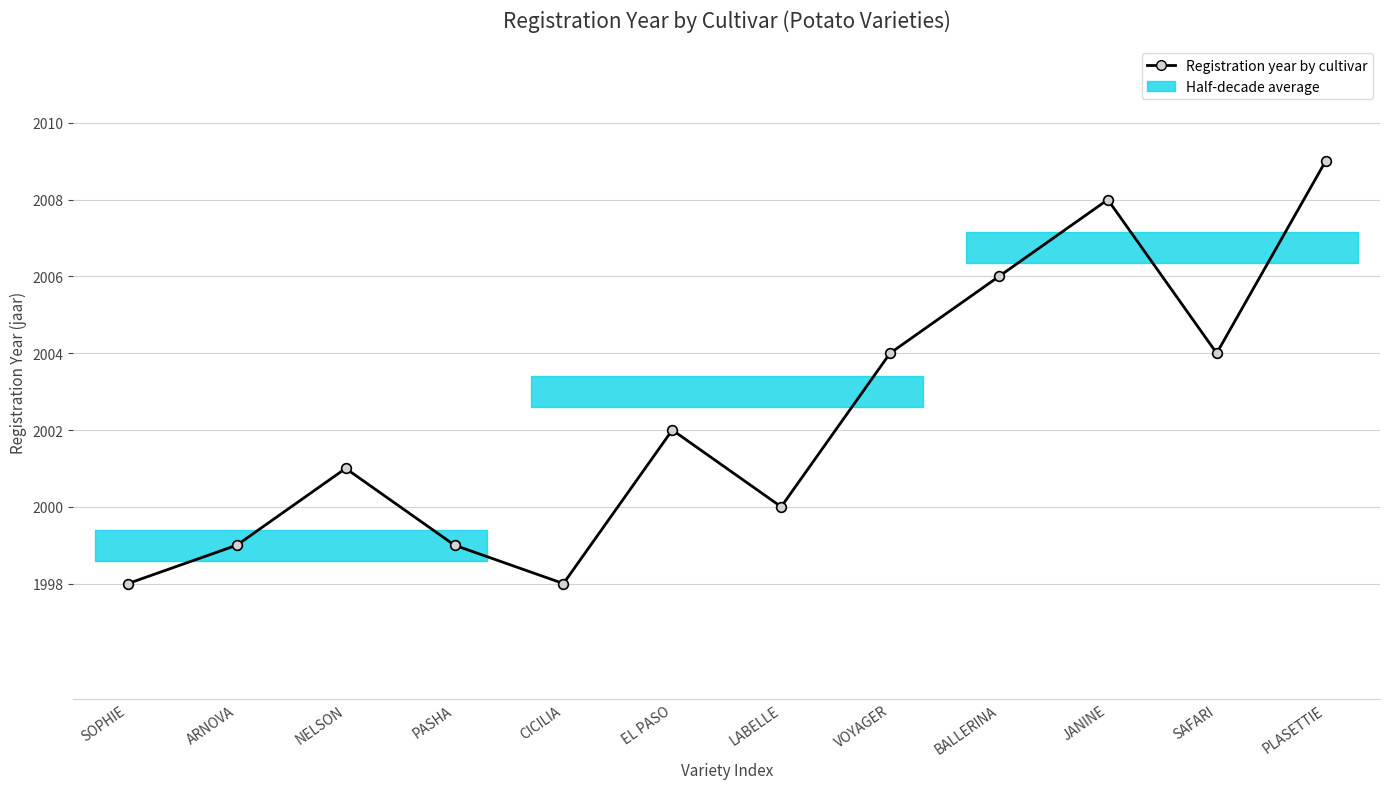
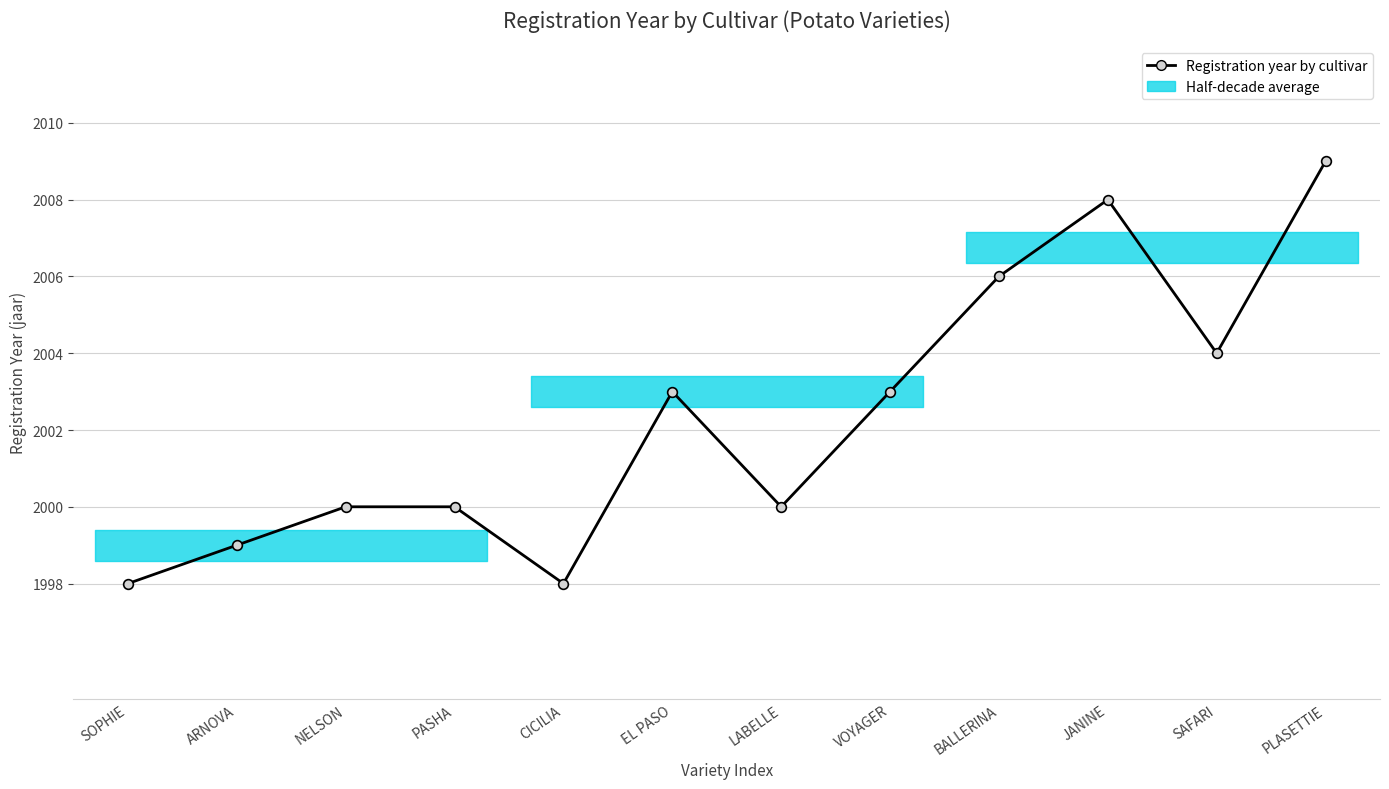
Registration year by cultivar, NELSON: 2001 -> 2000
Registration year by cultivar, PASHA: 1999 -> 2000
Registration year by cultivar, EL PASO: 2002 -> 2003
Registration year by cultivar, VOYAGER: 2004 -> 2003
